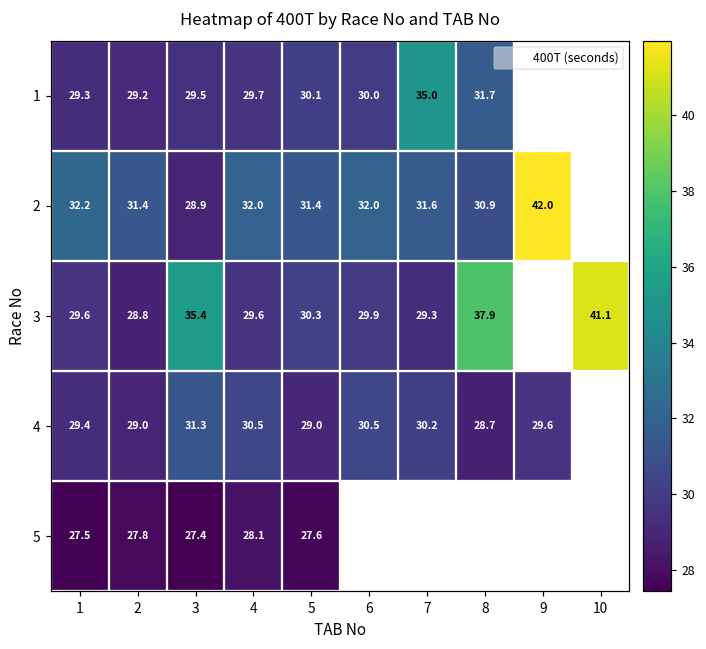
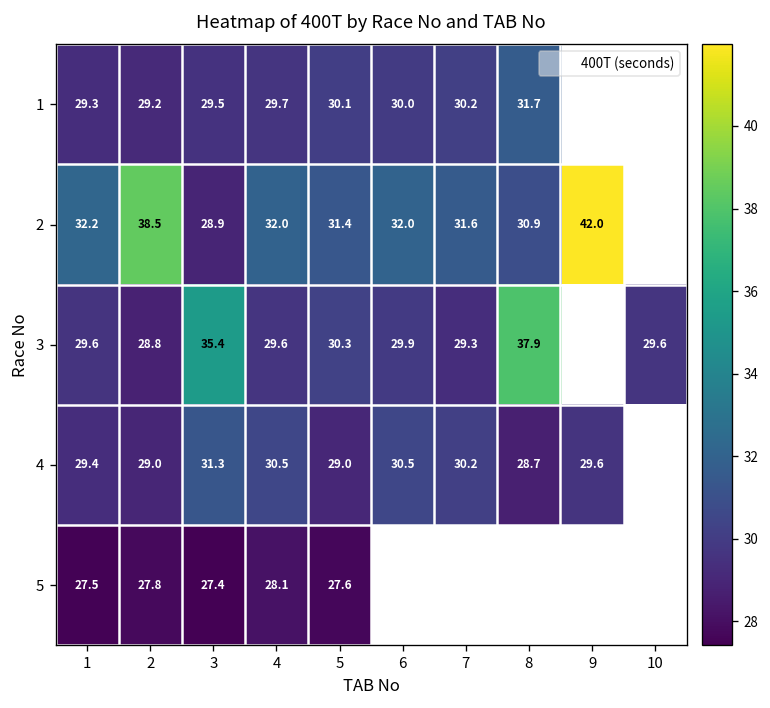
1, 7: 35.0 -> 30.2
2, 2: 31.4 -> 38.5
3, 10: 41.1 -> 29.6
